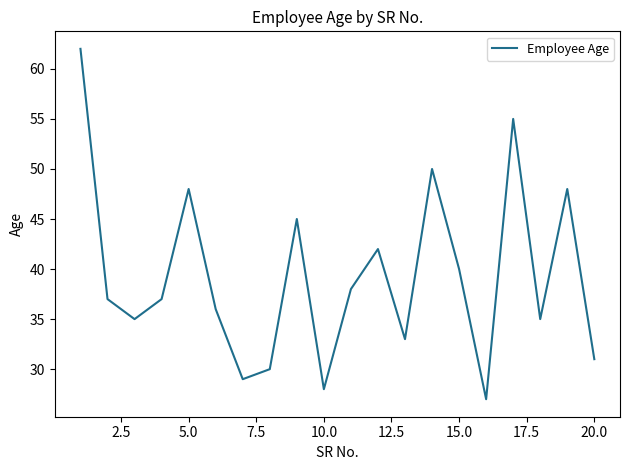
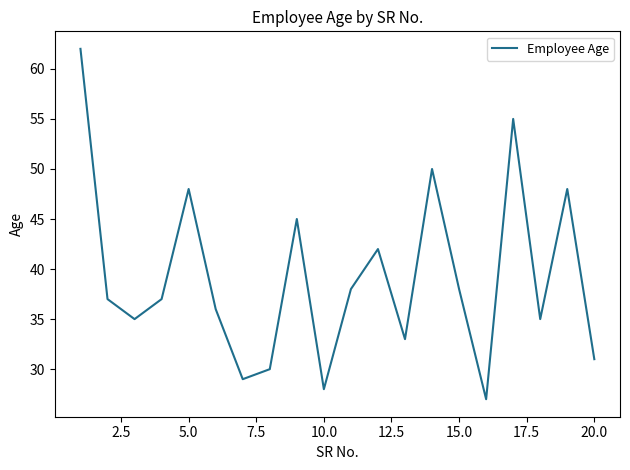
15.0: 40 -> 38
